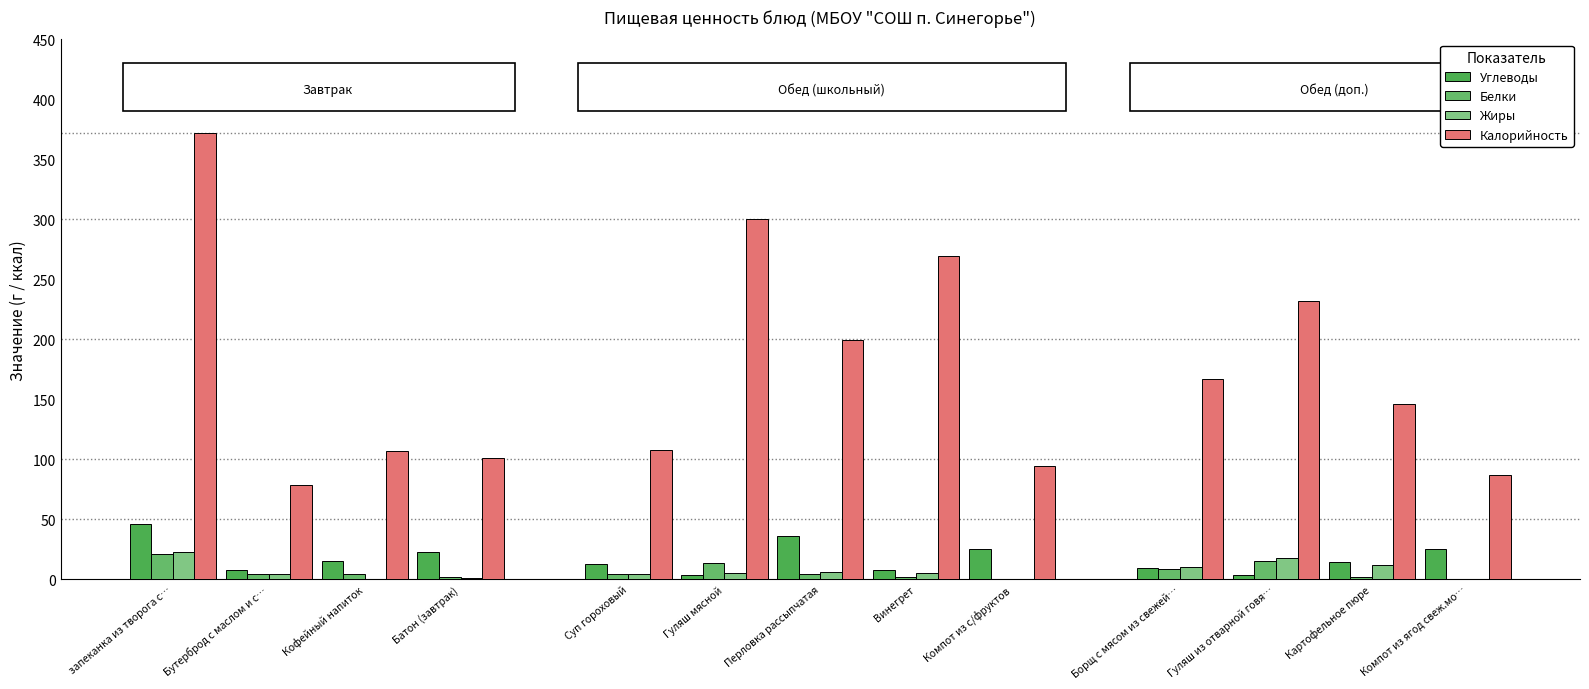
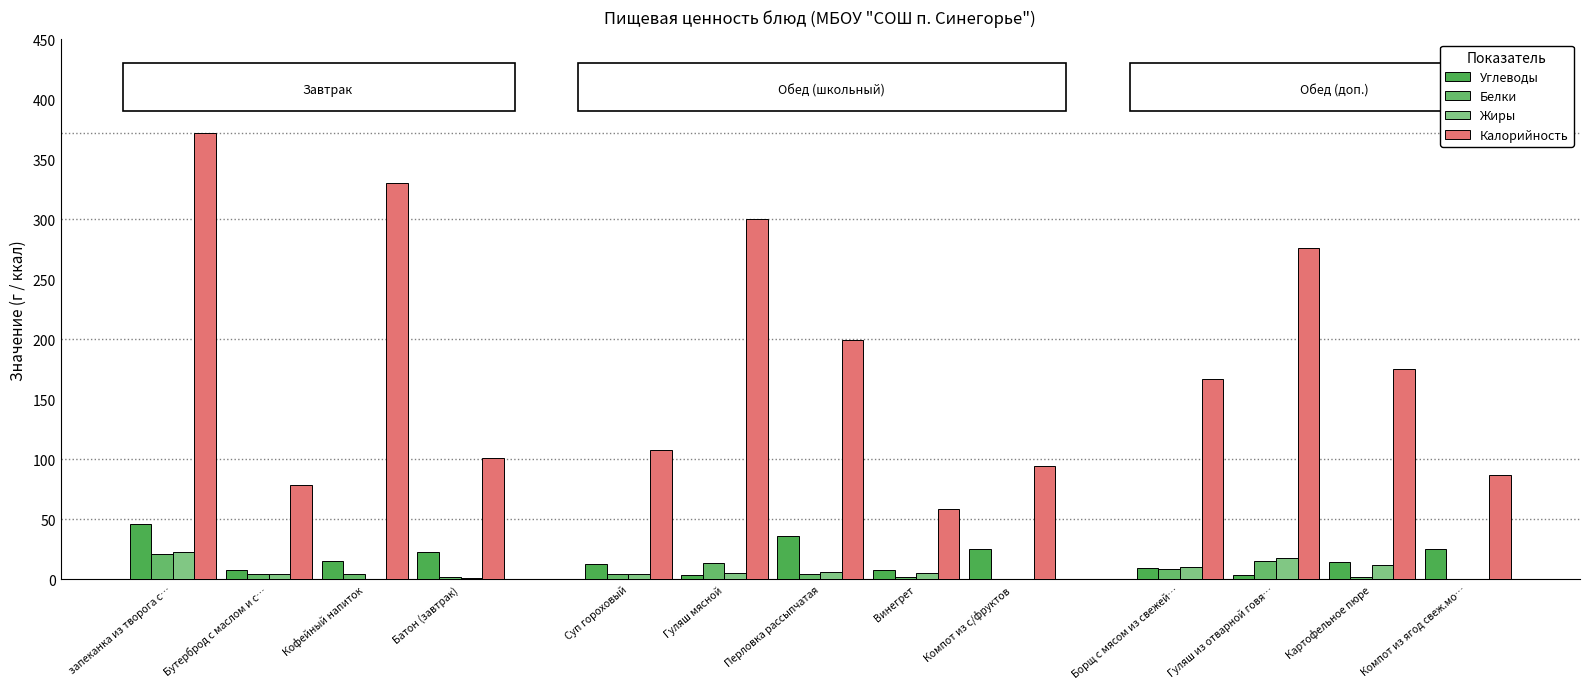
Калорийность, Кофейный напиток: 107 -> 331
Калорийность, Винегрет: 269 -> 58
Калорийность, Гуляш из отварной говя…: 232 -> 276
Калорийность, Картофельное пюре: 146 -> 175
